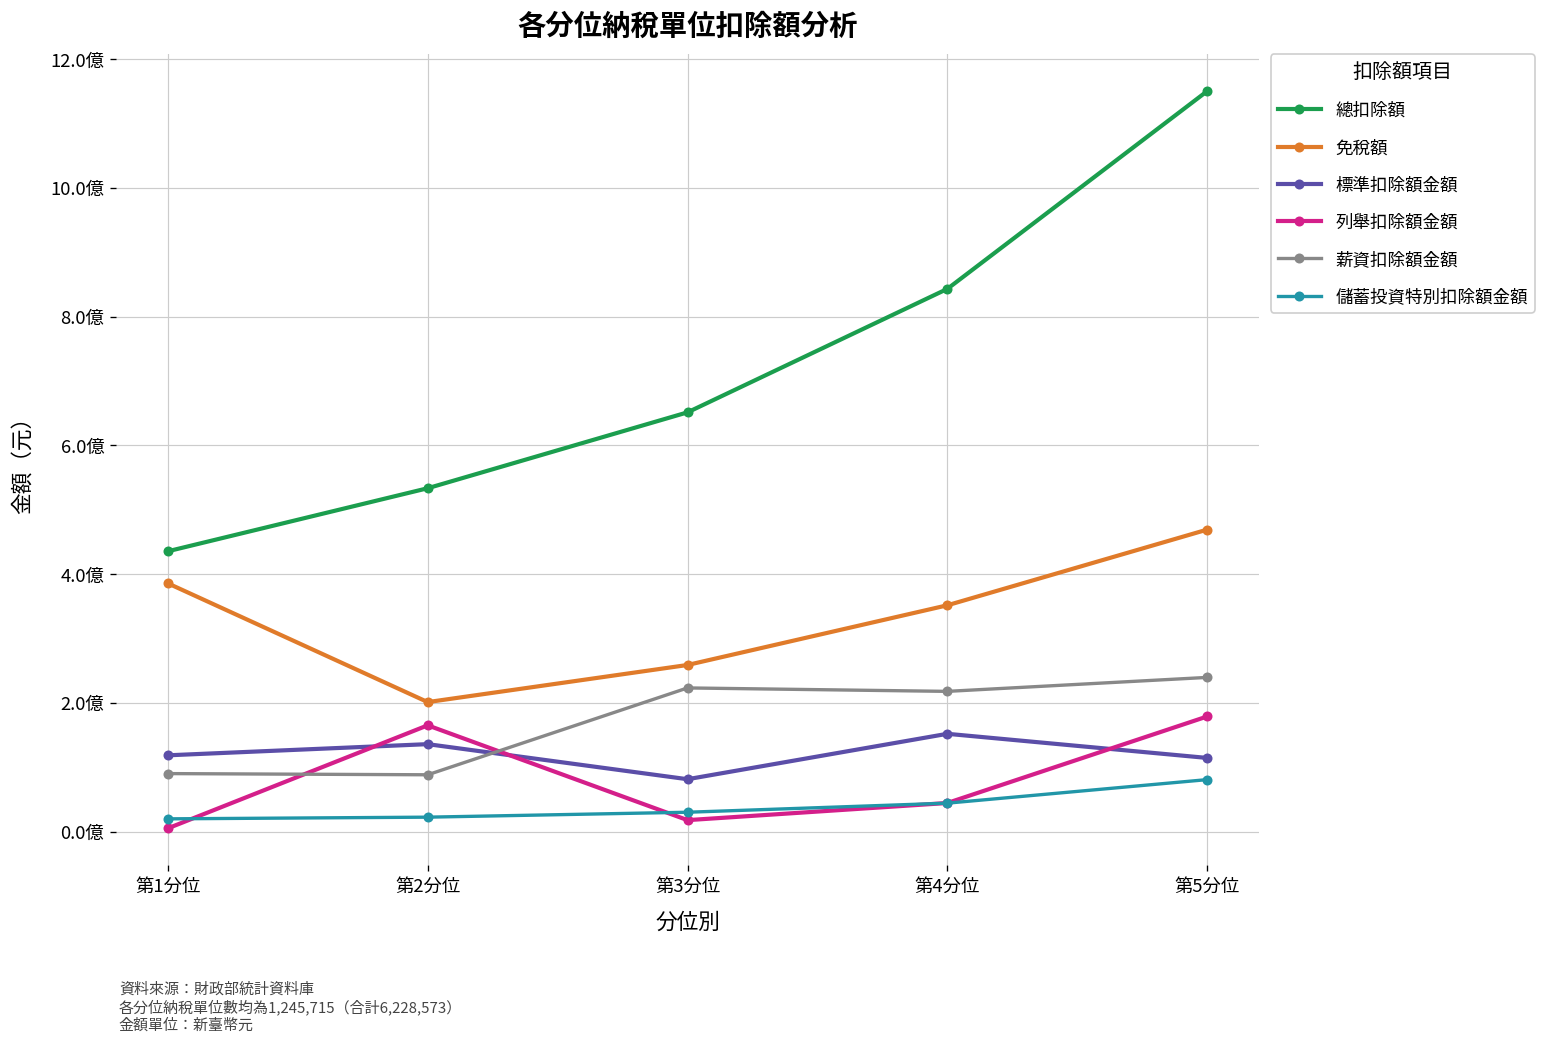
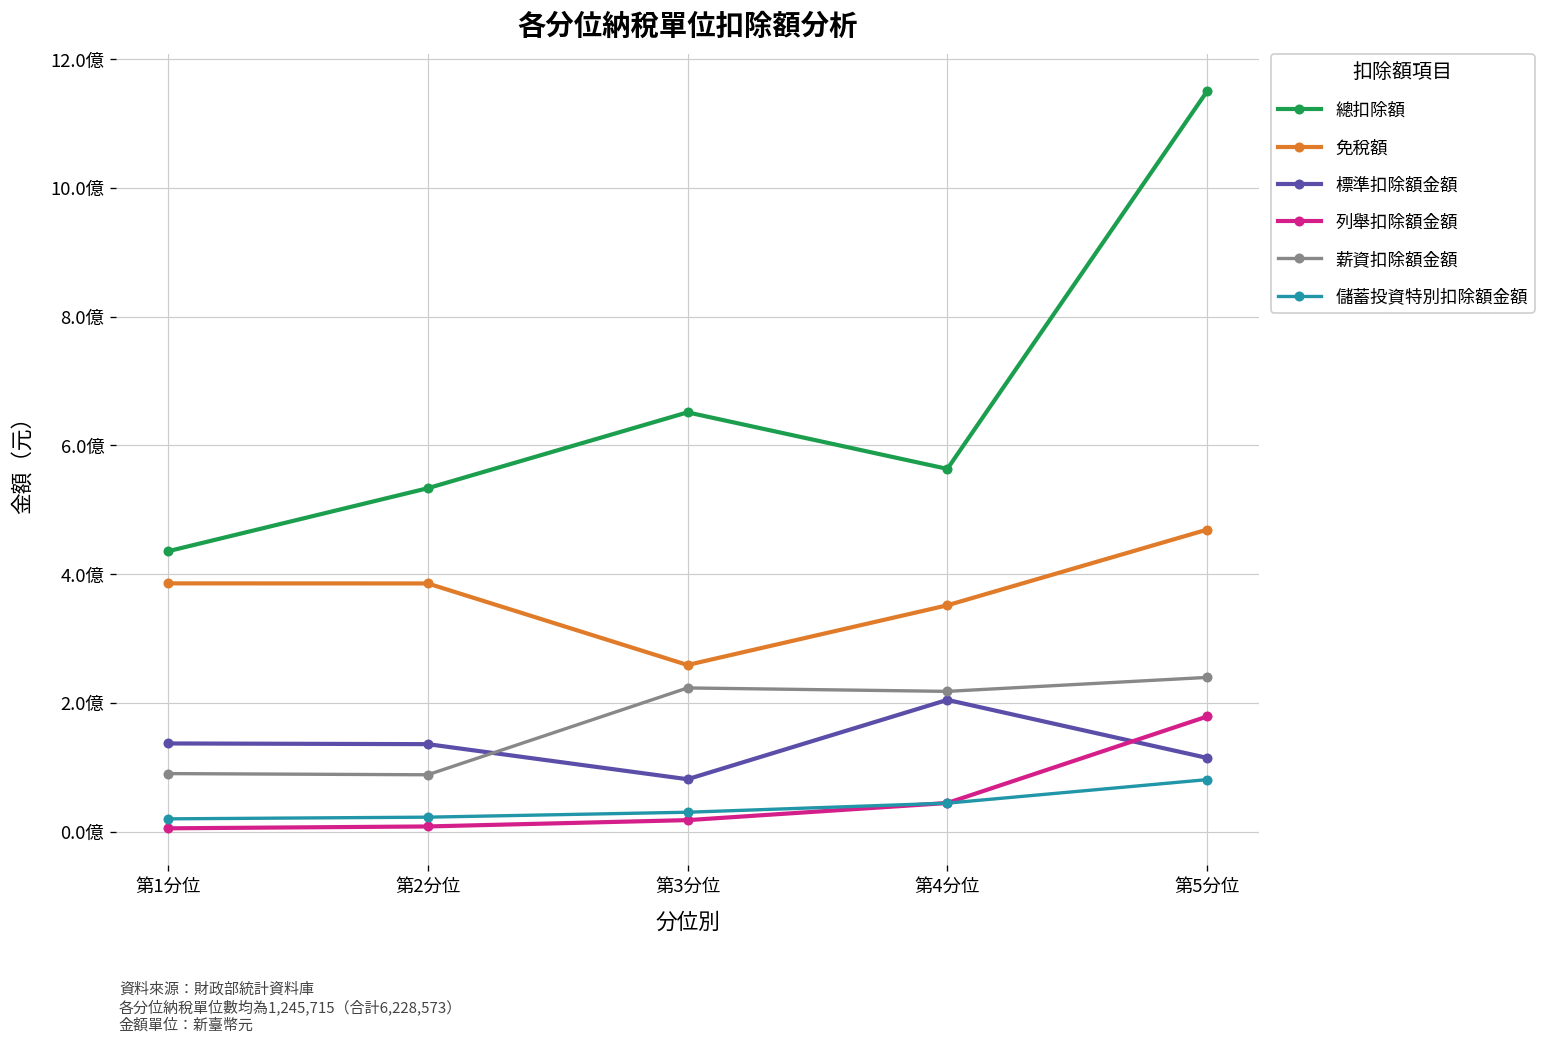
標準扣除額金額, 第1分位: 1.2億 -> 1.4億
免稅額, 第2分位: 2.0億 -> 3.9億
列舉扣除額金額, 第2分位: 1.7億 -> 0.1億
總扣除額, 第4分位: 8.4億 -> 5.6億
標準扣除額金額, 第4分位: 1.5億 -> 2.0億
